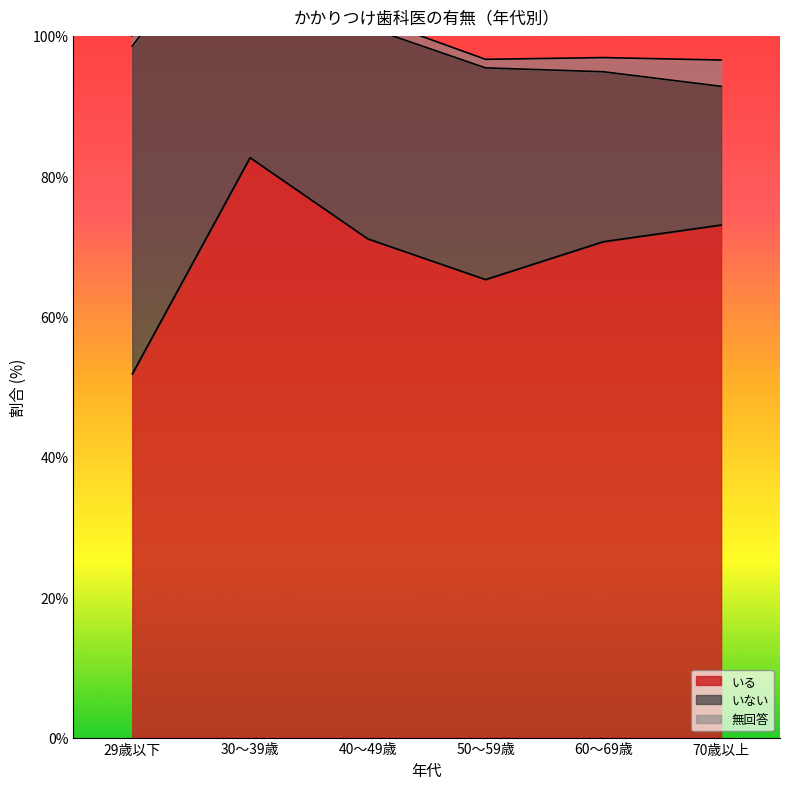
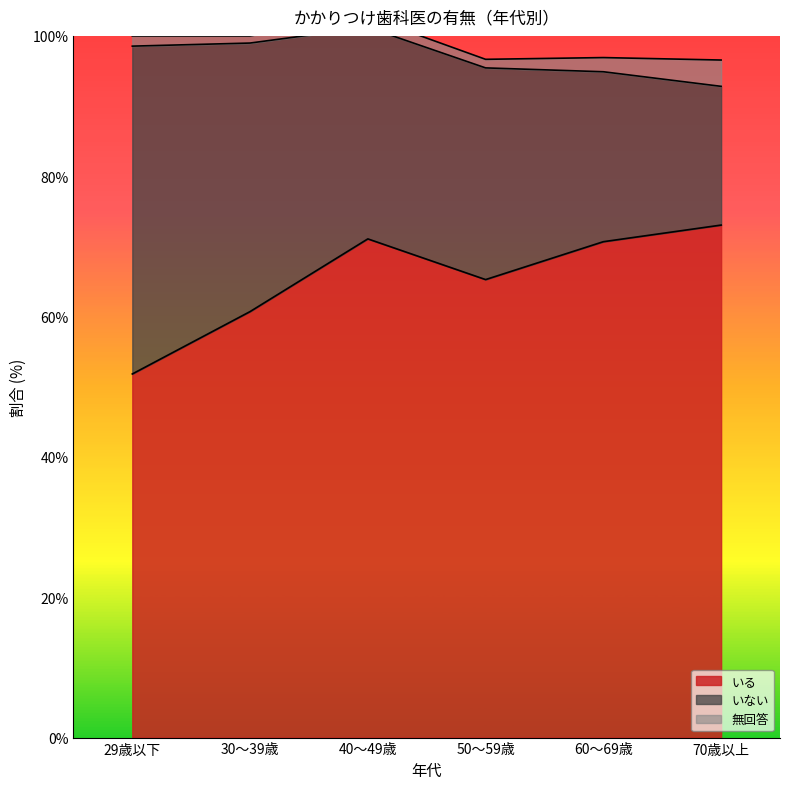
いる, 30～39歳: 83% -> 61%
